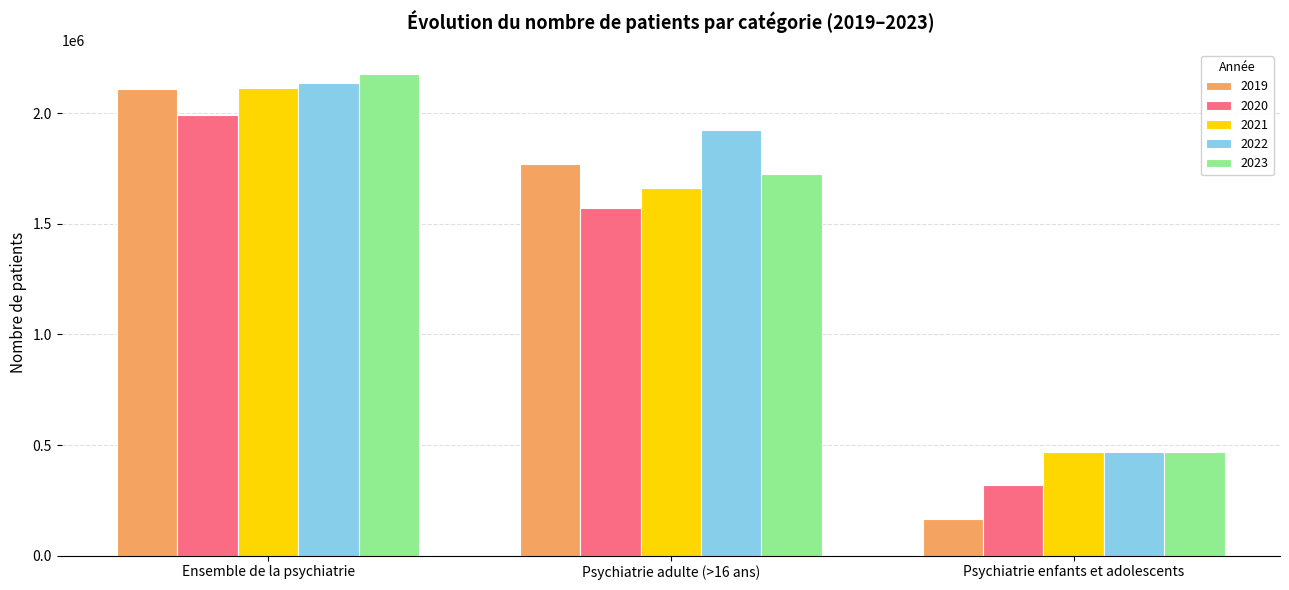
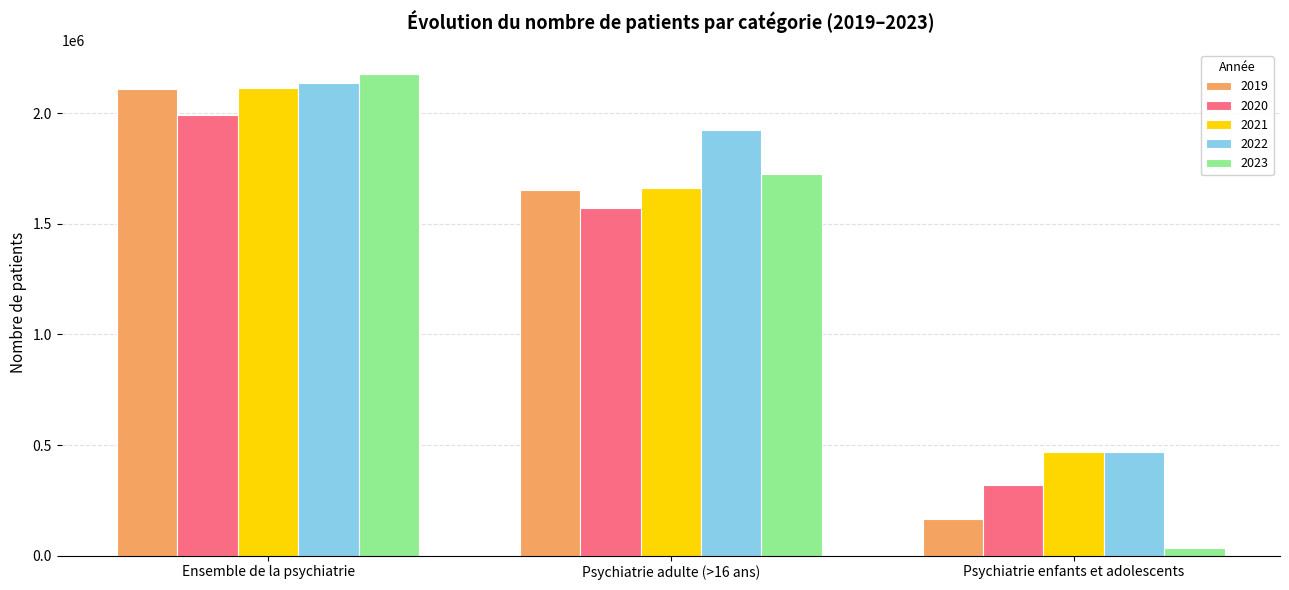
2019, Psychiatrie adulte (>16 ans): 1770000 -> 1650000
2023, Psychiatrie enfants et adolescents: 470000 -> 30000
